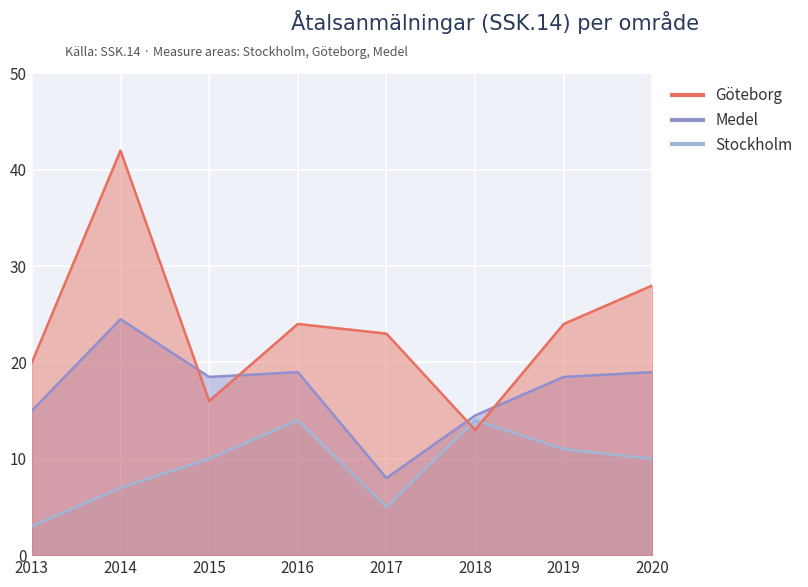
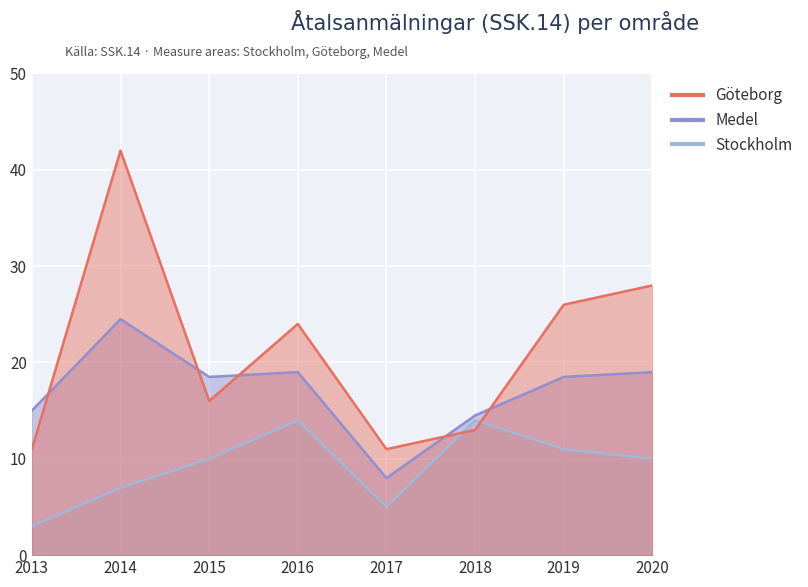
Göteborg, 2013: 20 -> 11
Göteborg, 2017: 23 -> 11
Göteborg, 2019: 24 -> 26
